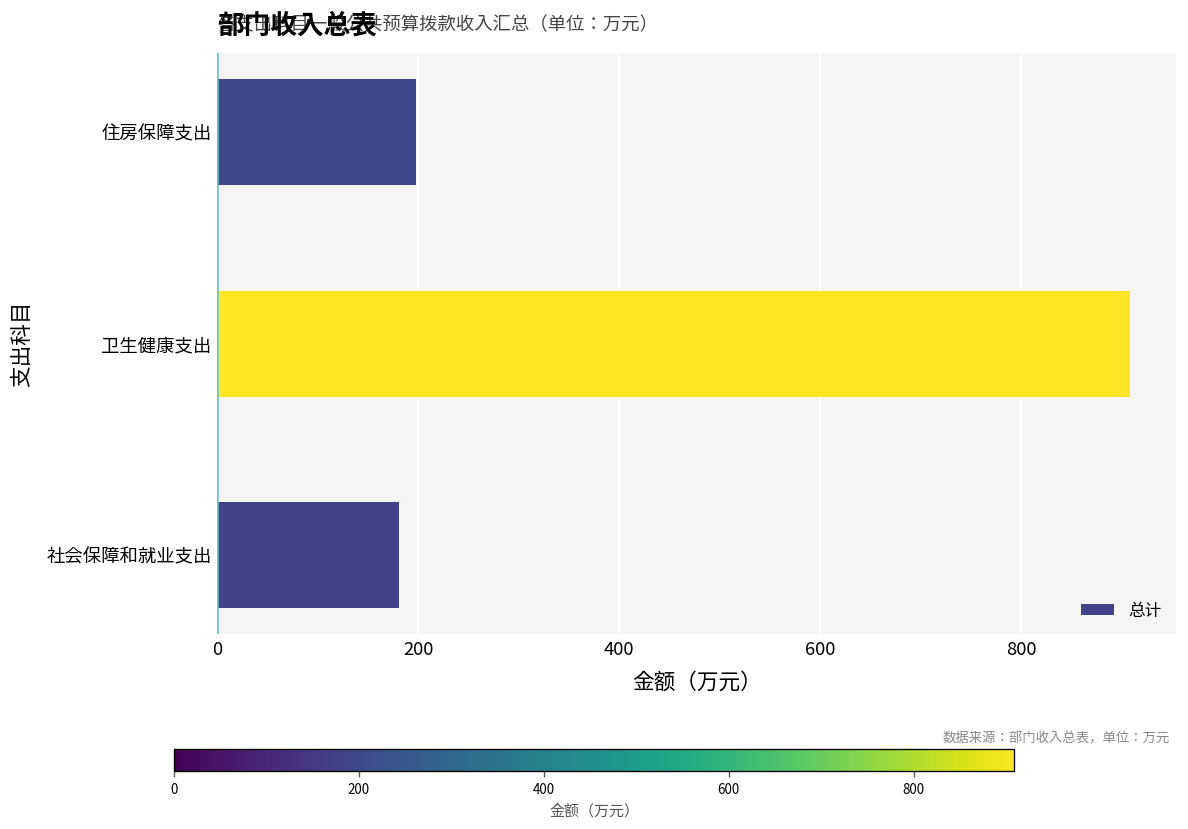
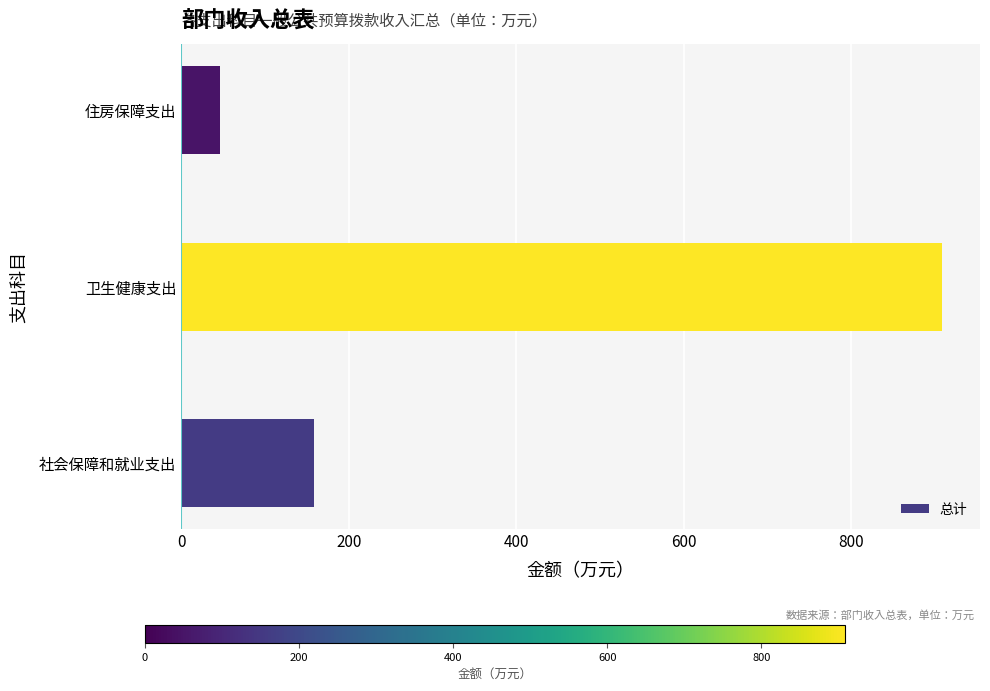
住房保障支出: 200 -> 50
社会保障和就业支出: 180 -> 160
